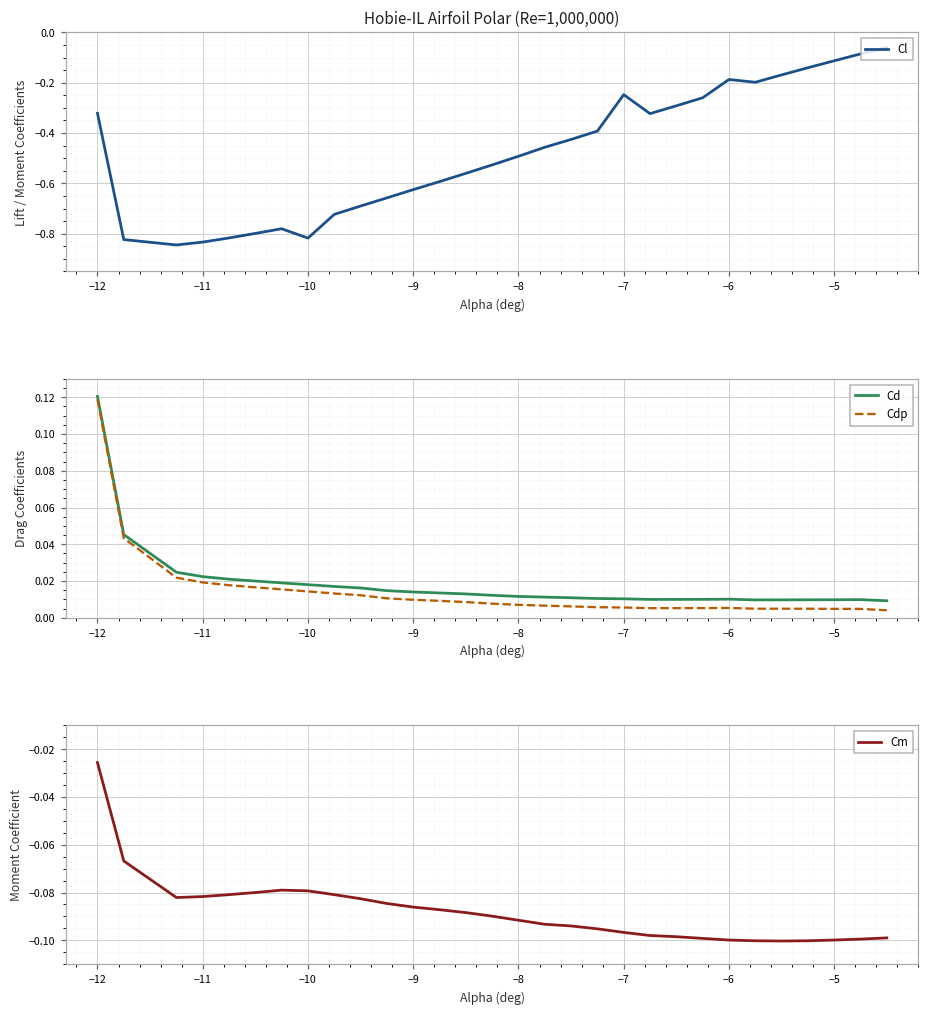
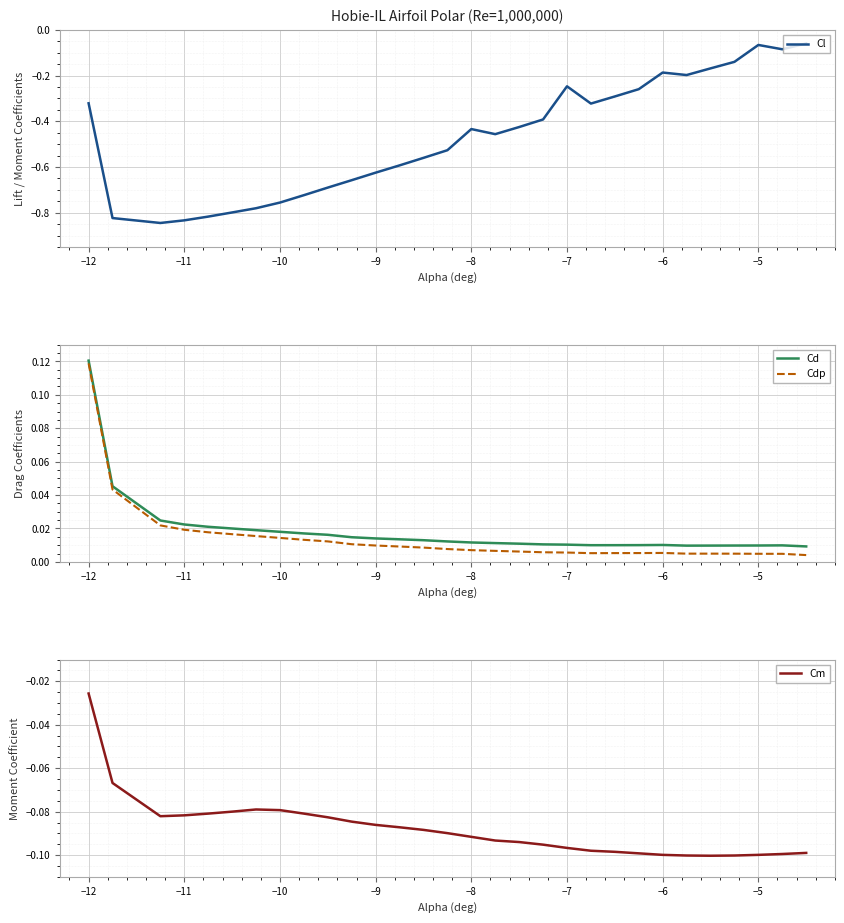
Hobie-IL Airfoil Polar (Re=1,000,000), −10: -0.82 -> -0.76
Hobie-IL Airfoil Polar (Re=1,000,000), −8: -0.49 -> -0.43
Hobie-IL Airfoil Polar (Re=1,000,000), −5: -0.11 -> -0.07
